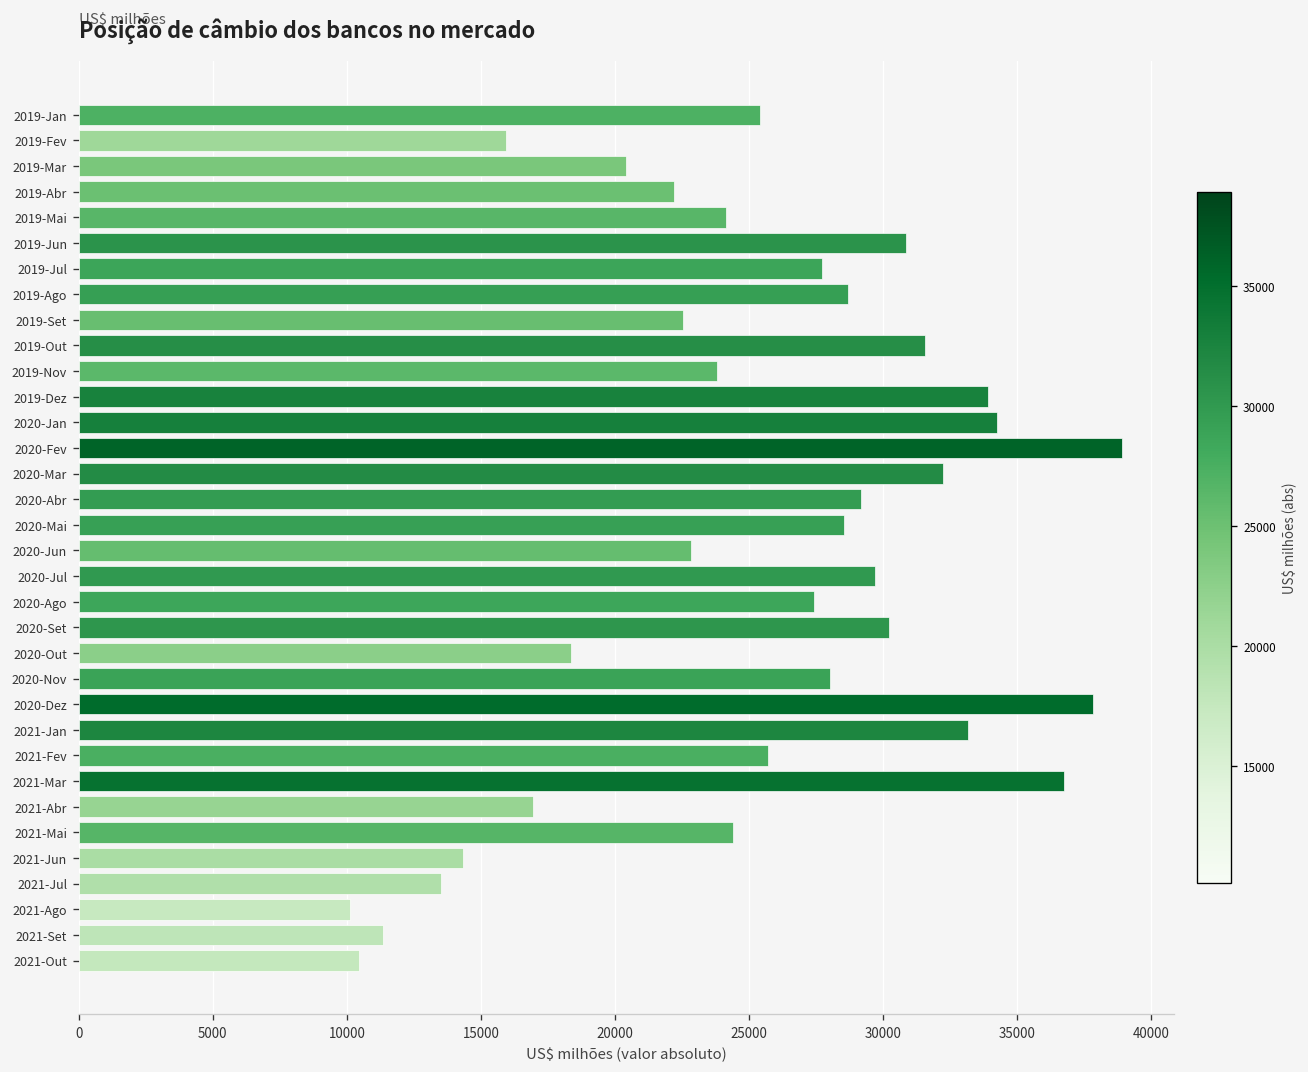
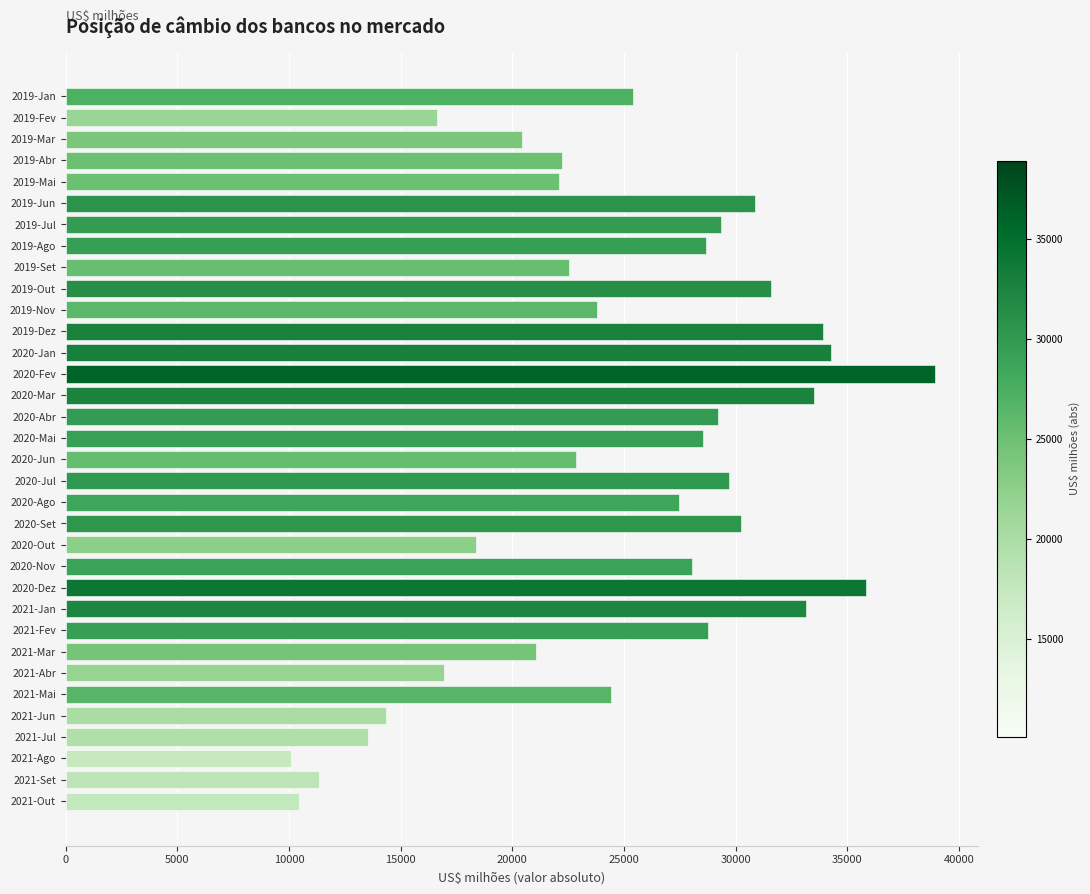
2019-Fev: 16000 -> 16600
2019-Mai: 24200 -> 22100
2019-Jul: 27700 -> 29300
2020-Mar: 32200 -> 33500
2020-Dez: 37800 -> 35900
2021-Fev: 25700 -> 28700
2021-Mar: 36800 -> 21100
